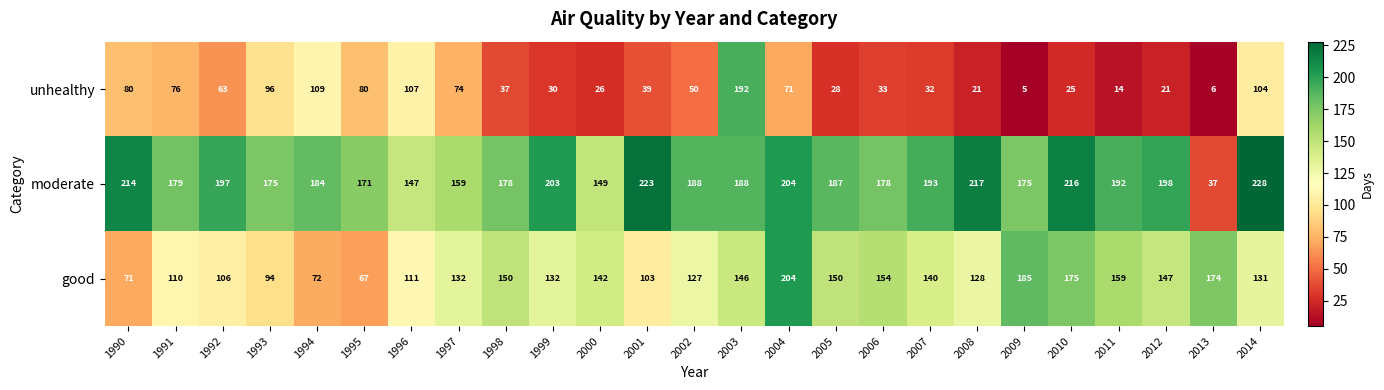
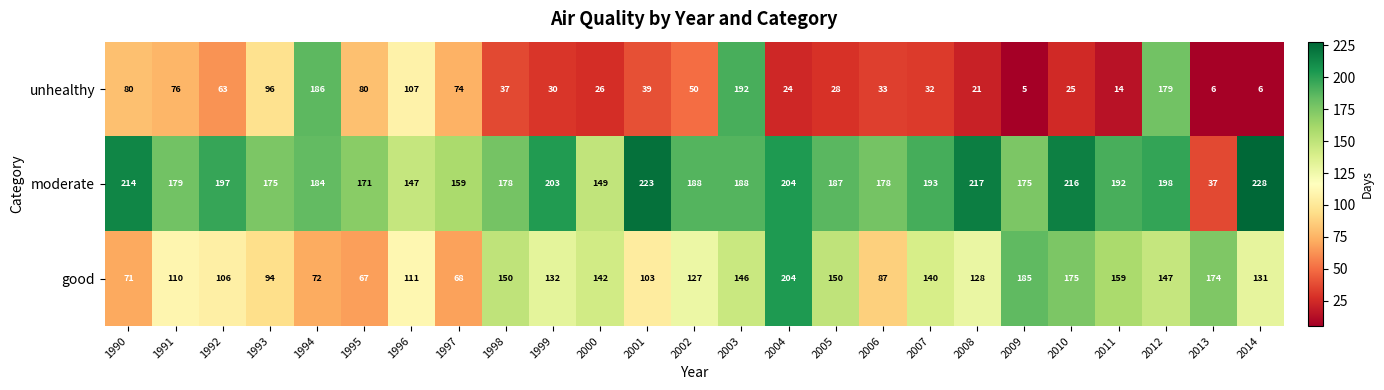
unhealthy, 1994: 109 -> 186
unhealthy, 2004: 71 -> 24
unhealthy, 2012: 21 -> 179
unhealthy, 2014: 104 -> 6
good, 1997: 132 -> 68
good, 2006: 154 -> 87
